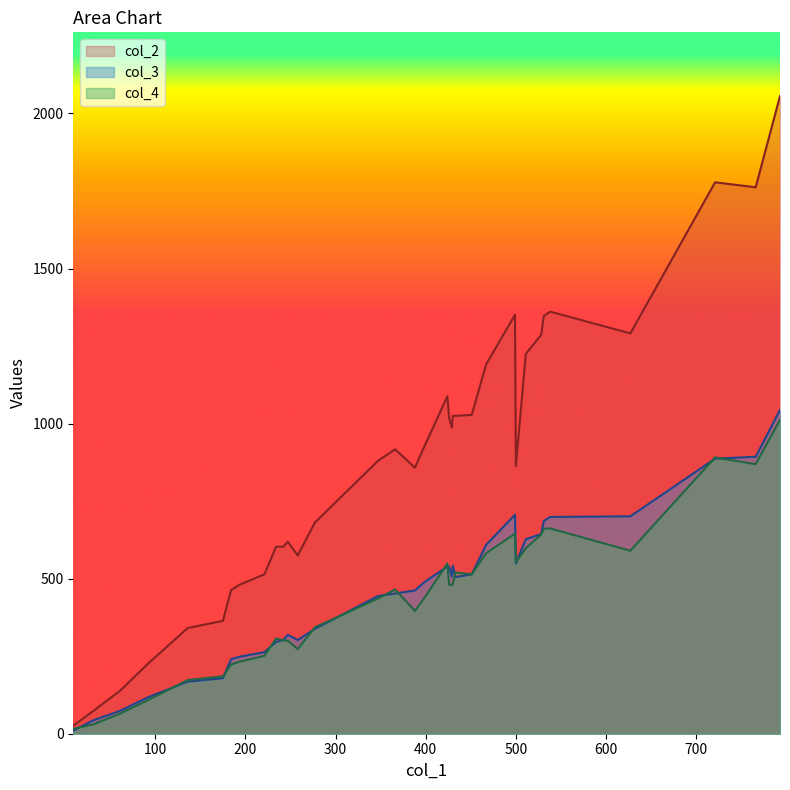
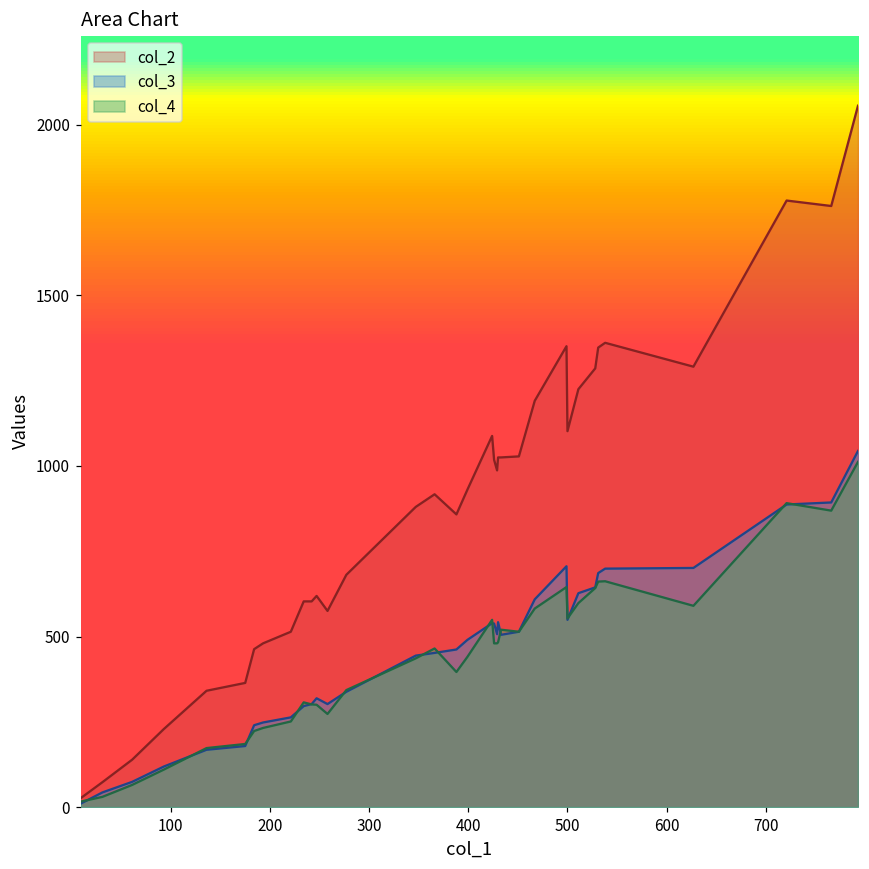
col_2, 500: 860 -> 1100
